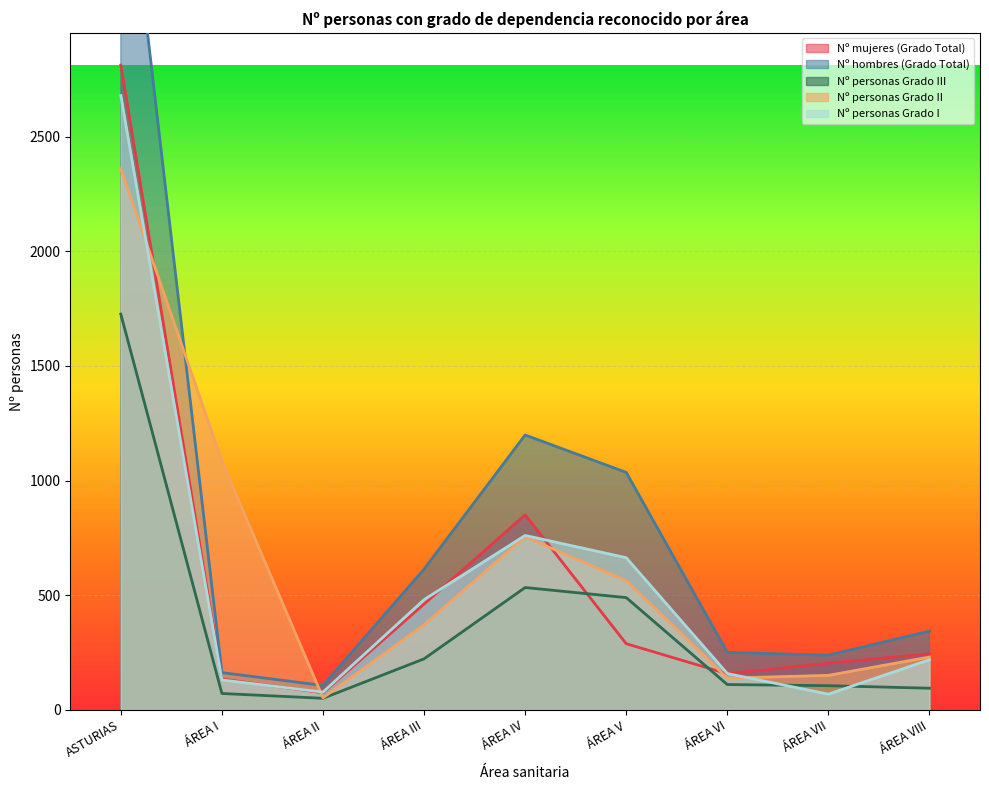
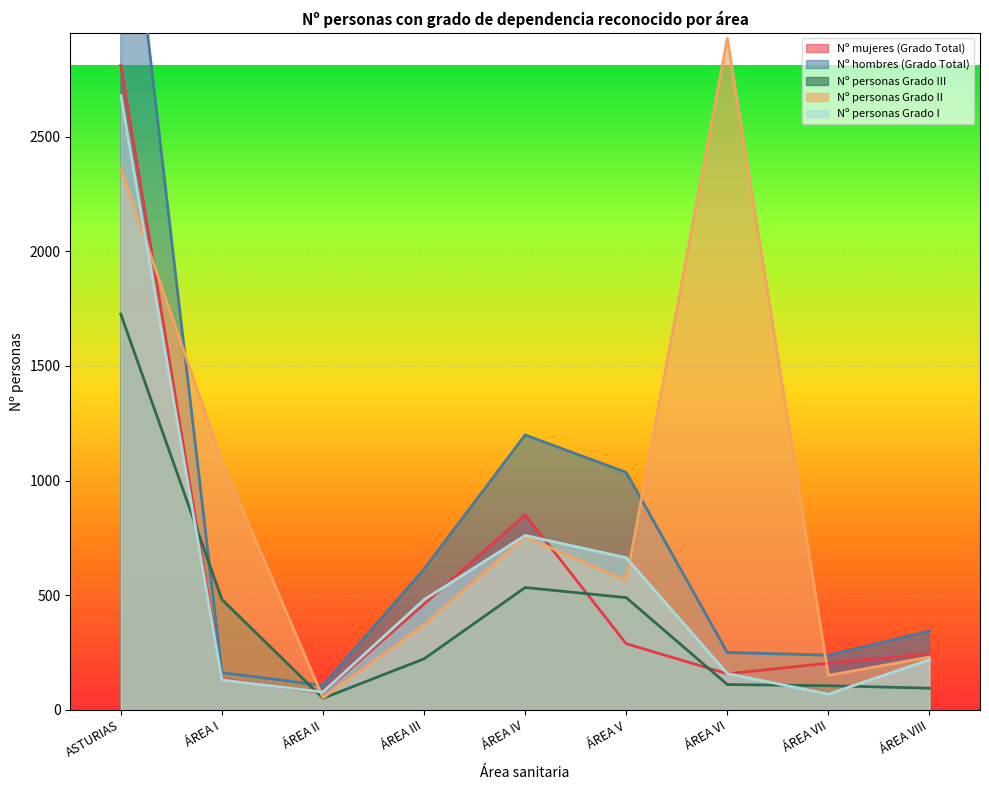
Nº personas Grado III, ÁREA I: 70 -> 480
Nº personas Grado II, ÁREA VI: 140 -> 2930
